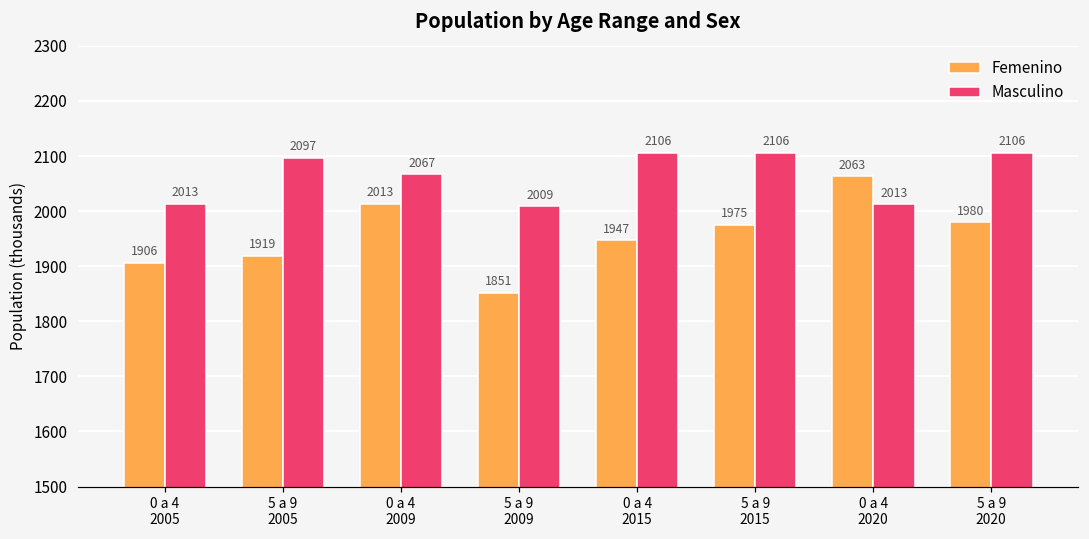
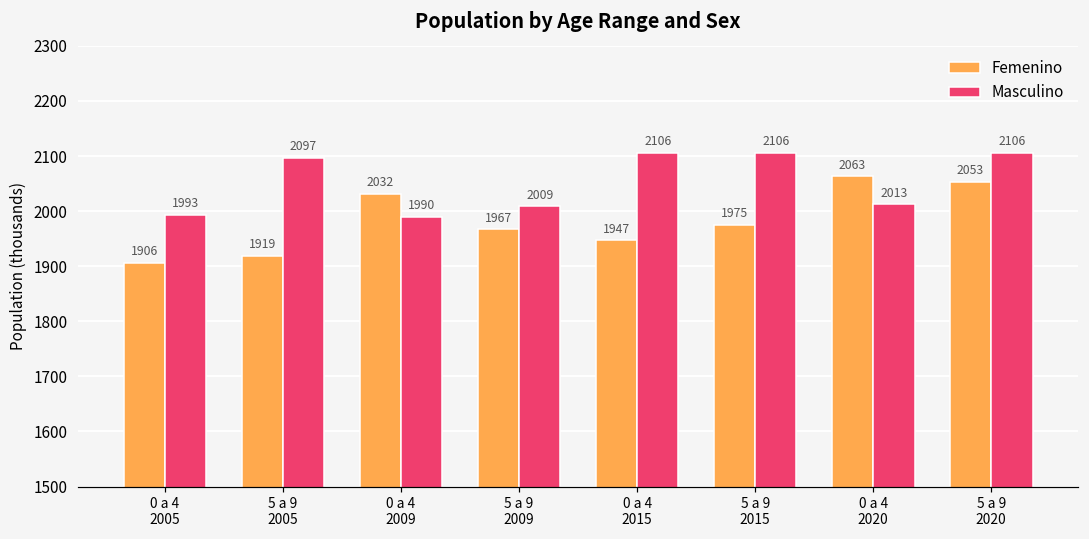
Masculino, 0 a 4 2005: 2013 -> 1993
Femenino, 0 a 4 2009: 2013 -> 2032
Masculino, 0 a 4 2009: 2067 -> 1990
Femenino, 5 a 9 2009: 1851 -> 1967
Femenino, 5 a 9 2020: 1980 -> 2053
